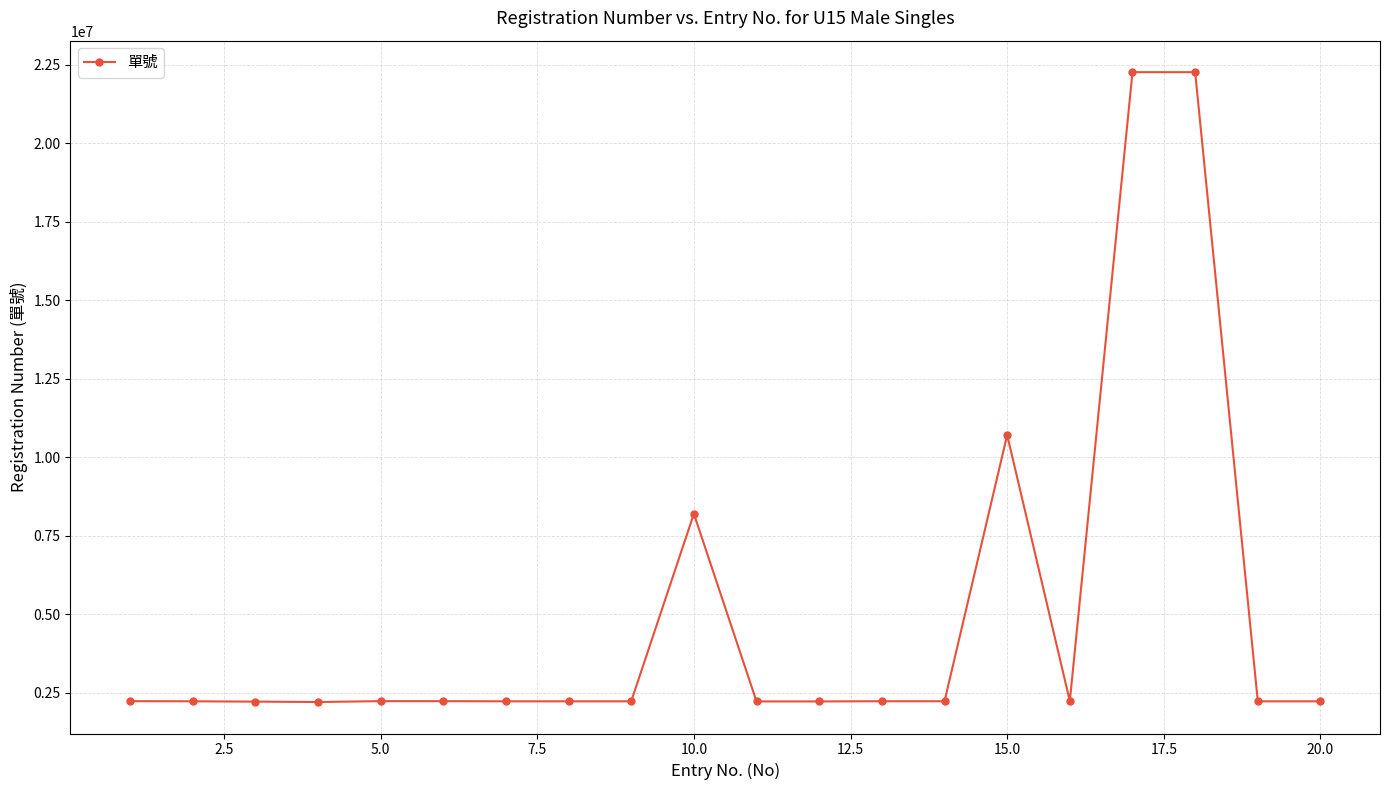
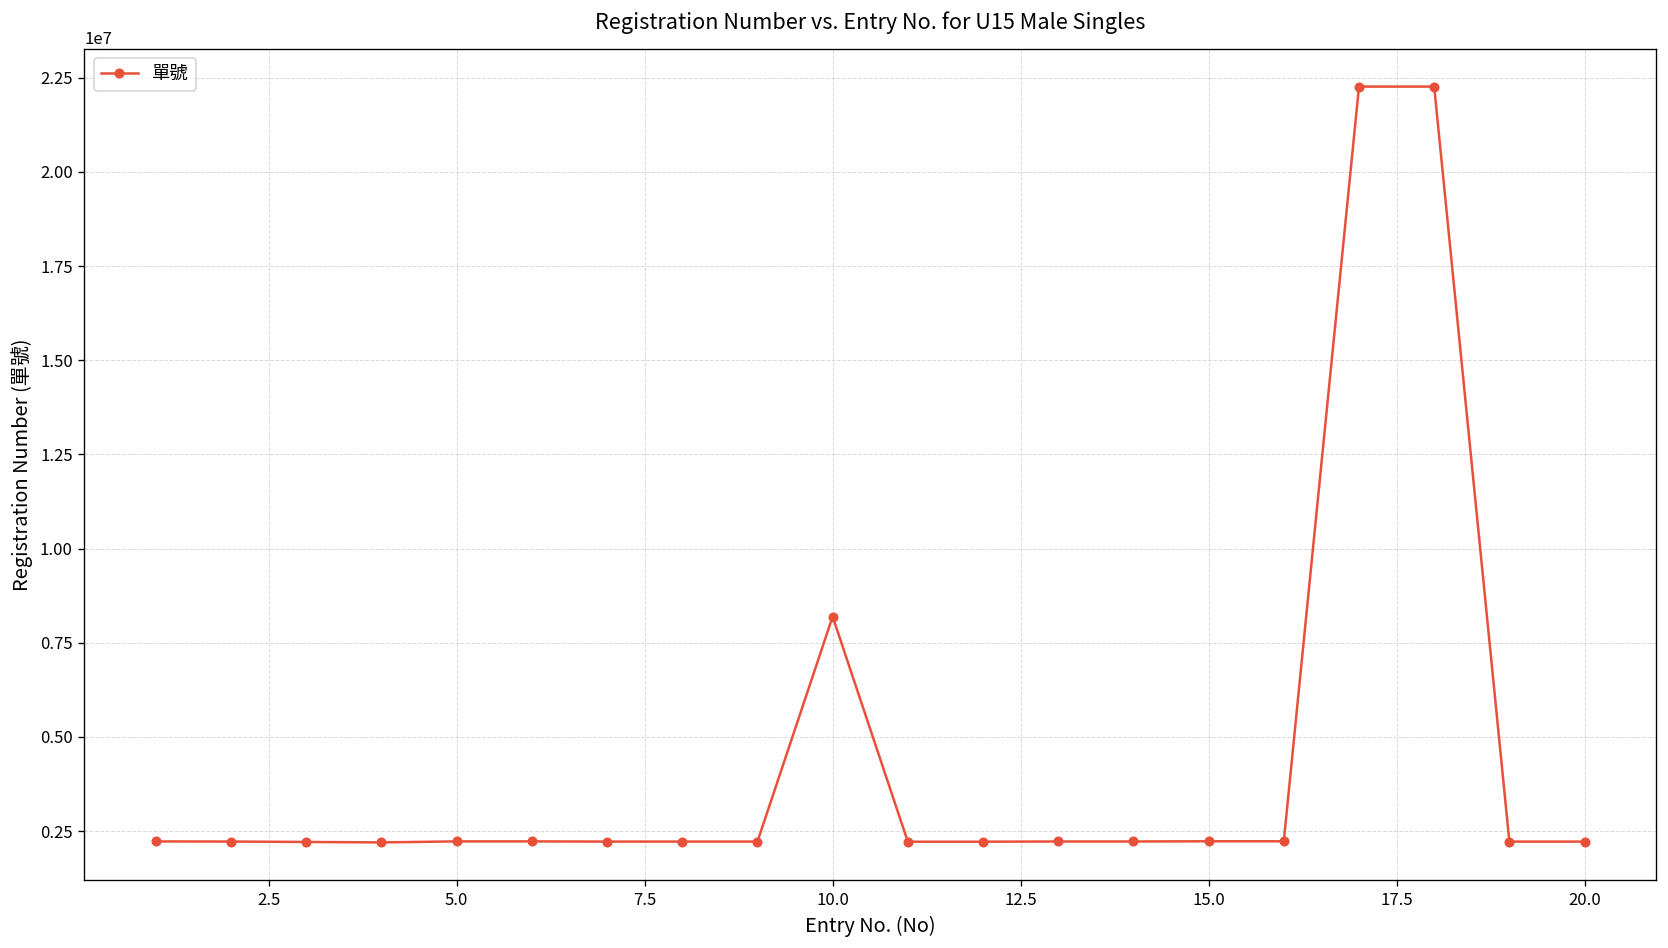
15.0: 10700000 -> 2200000
